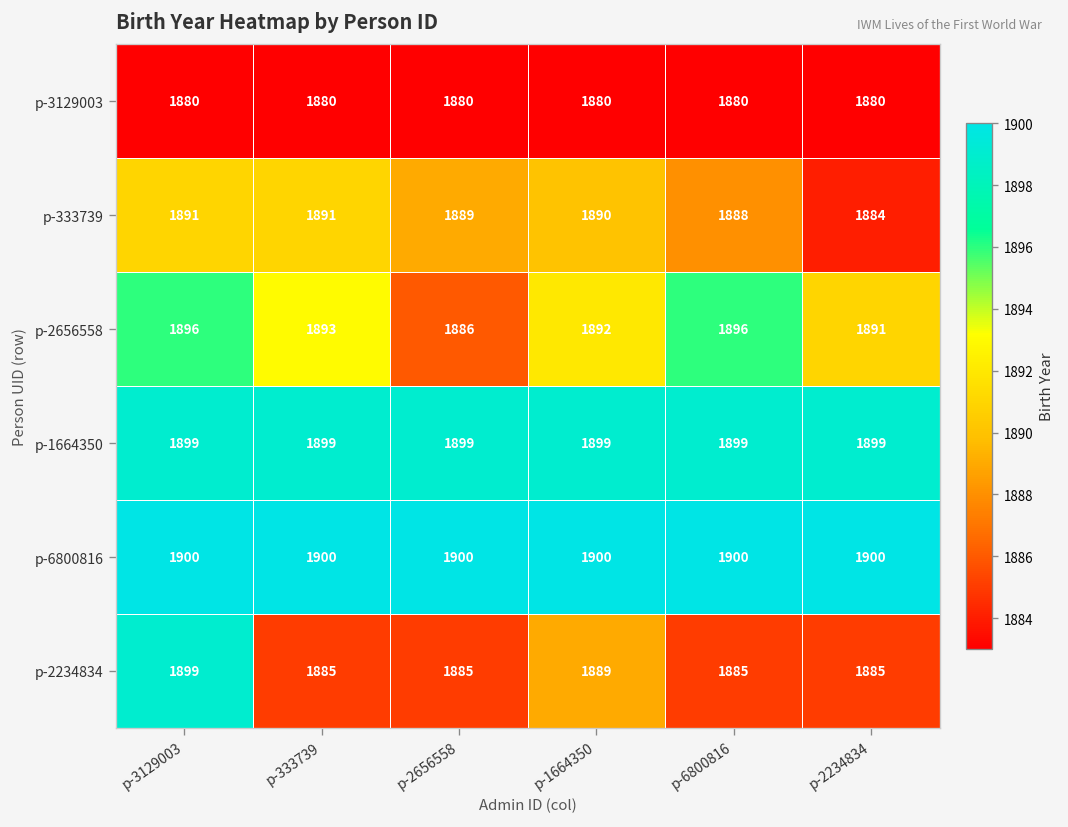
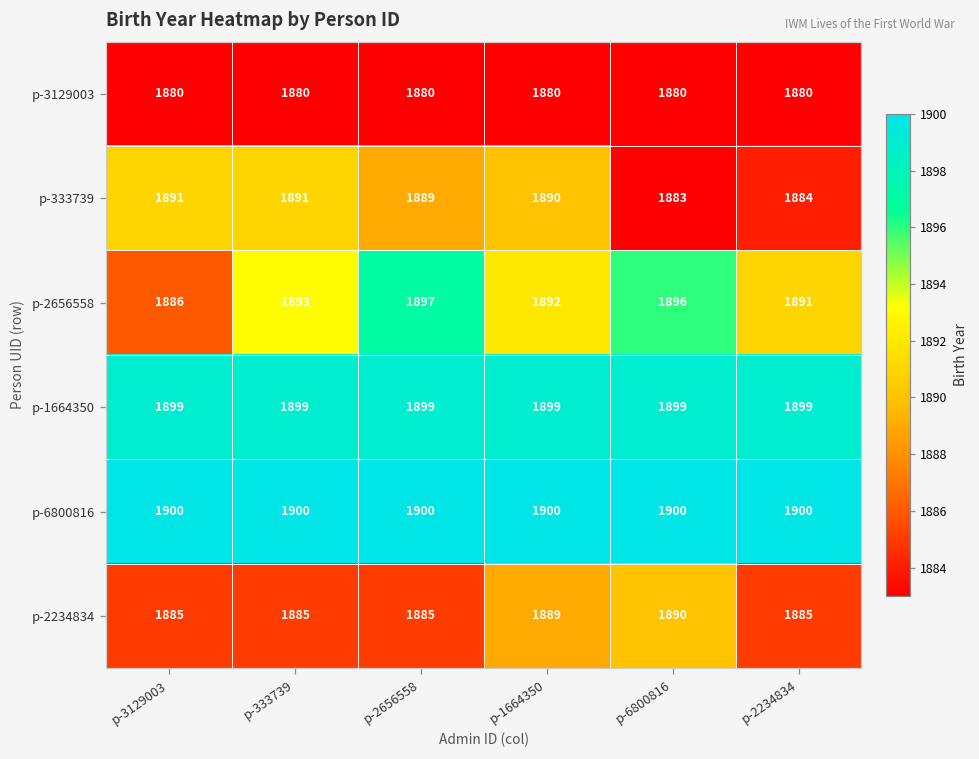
p-333739, p-6800816: 1888 -> 1883
p-2656558, p-3129003: 1896 -> 1886
p-2656558, p-2656558: 1886 -> 1897
p-2234834, p-3129003: 1899 -> 1885
p-2234834, p-6800816: 1885 -> 1890
